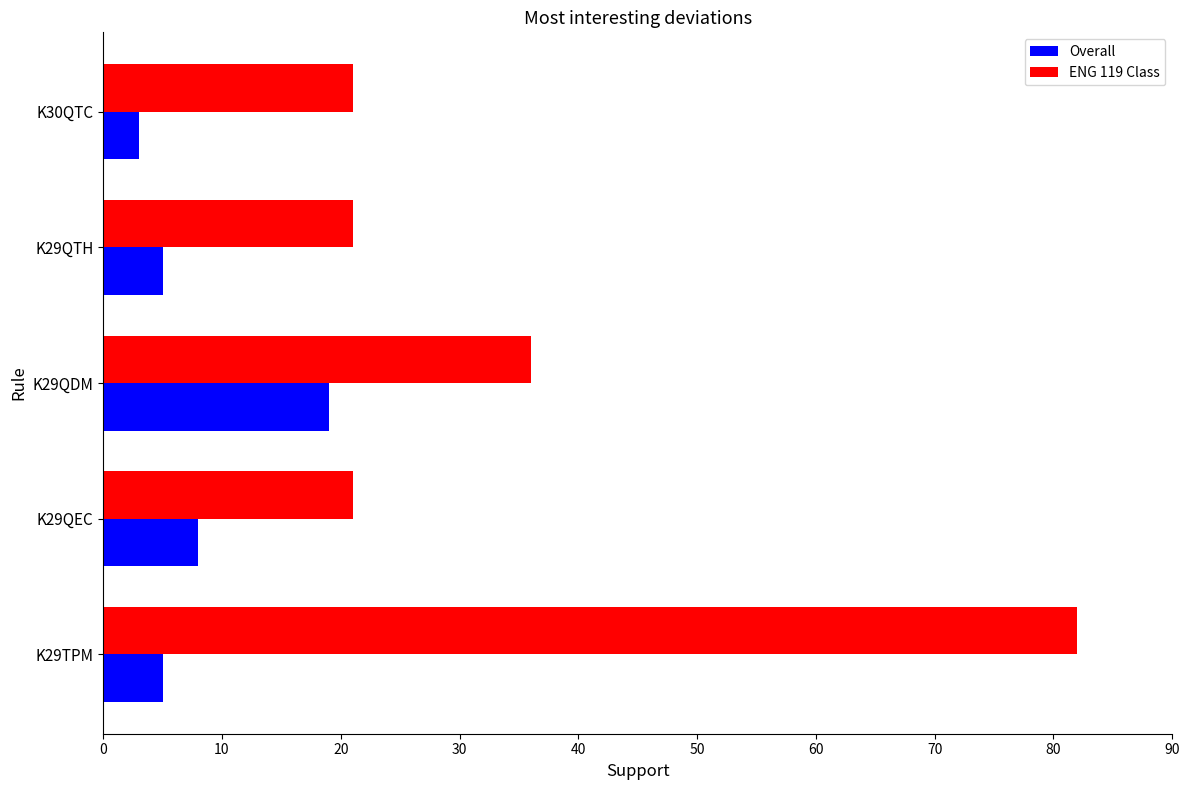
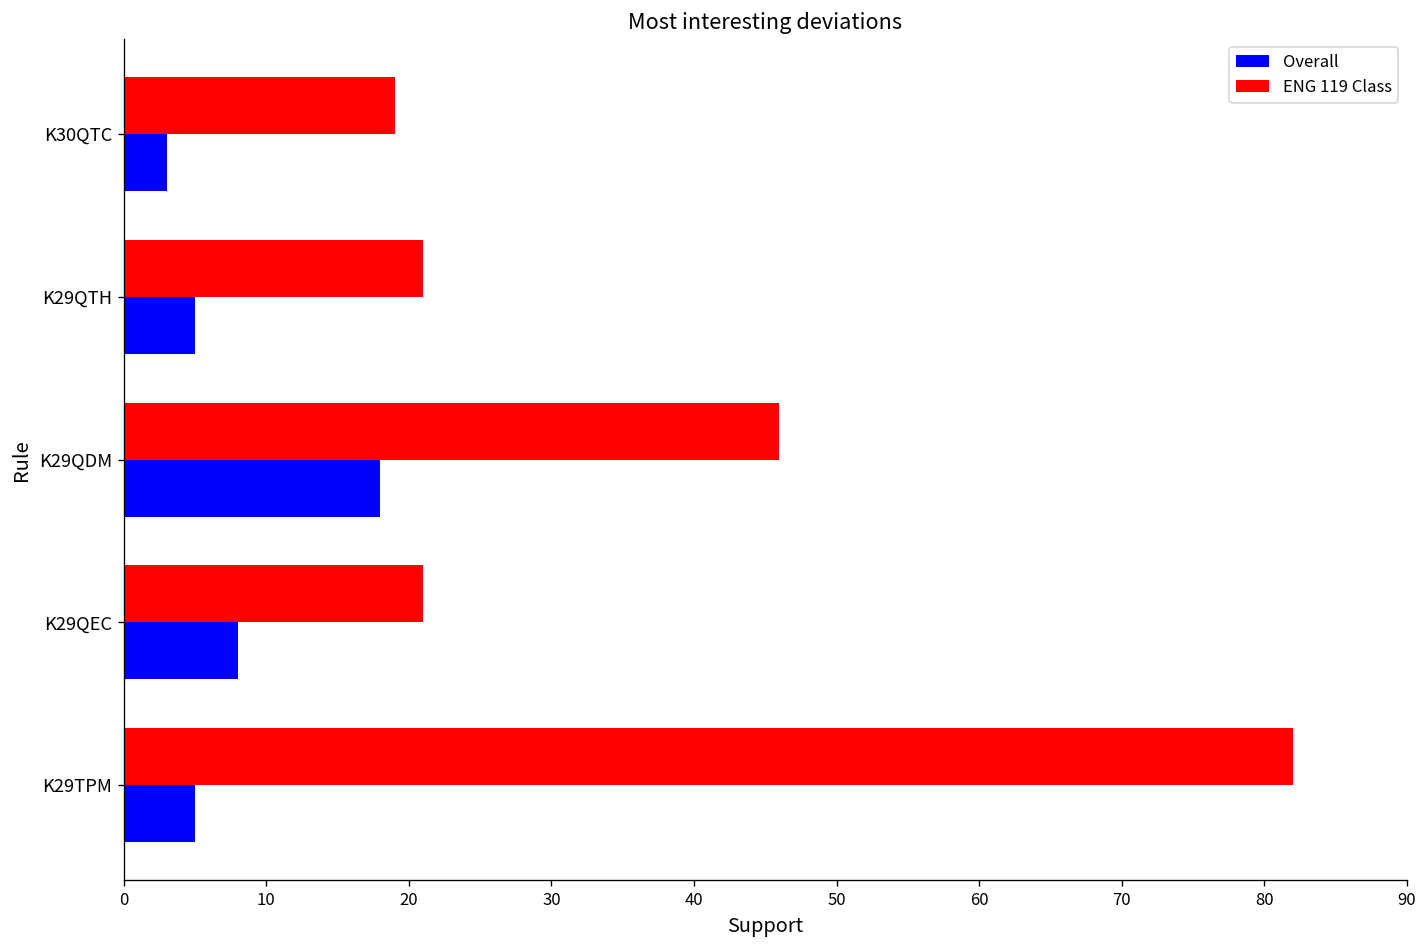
ENG 119 Class, K30QTC: 21 -> 19
ENG 119 Class, K29QDM: 36 -> 46
Overall, K29QDM: 19 -> 18
